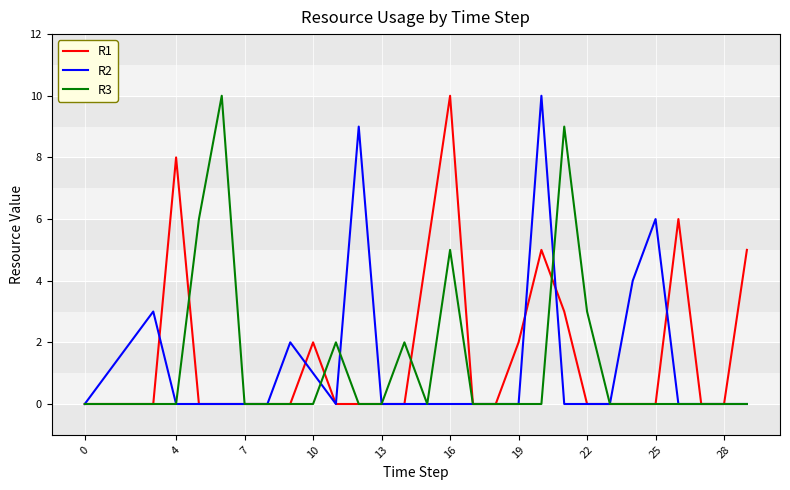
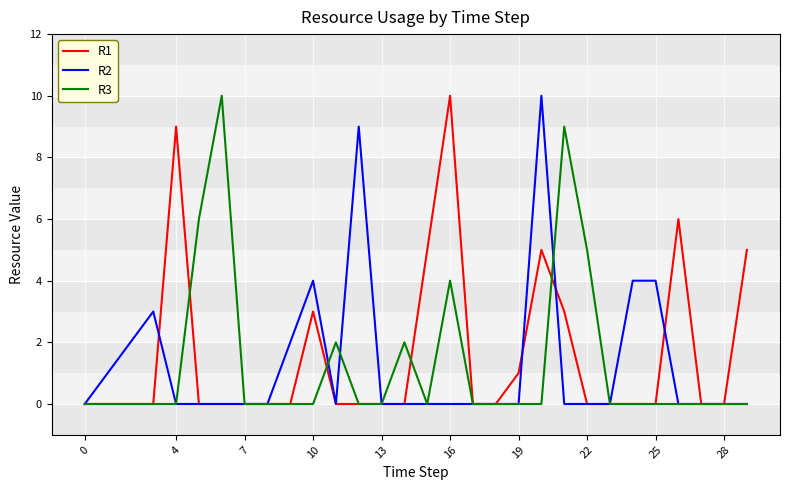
R1, 4: 8 -> 9
R1, 10: 2 -> 3
R2, 10: 1 -> 4
R3, 16: 5 -> 4
R1, 19: 2 -> 1
R3, 22: 3 -> 5
R2, 25: 6 -> 4
